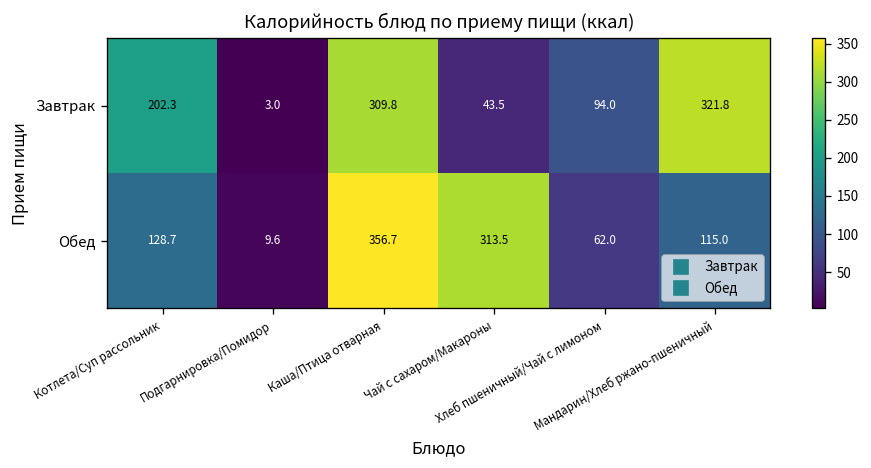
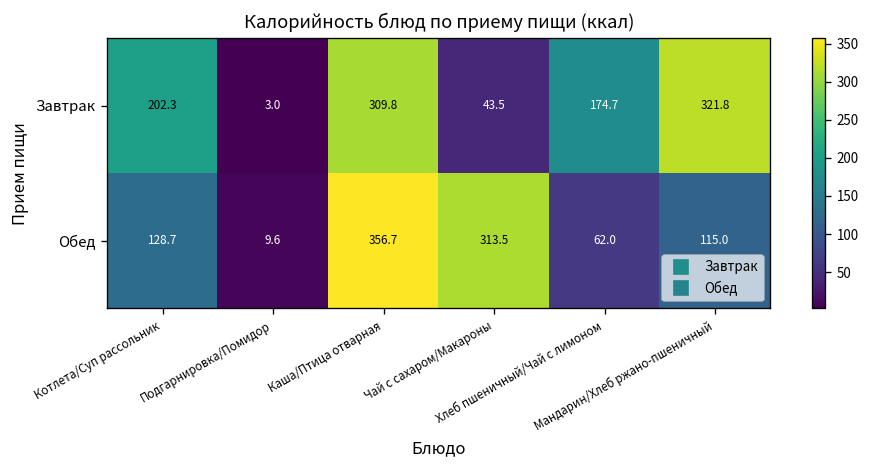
Завтрак, Хлеб пшеничный/Чай с лимоном: 94.0 -> 174.7
